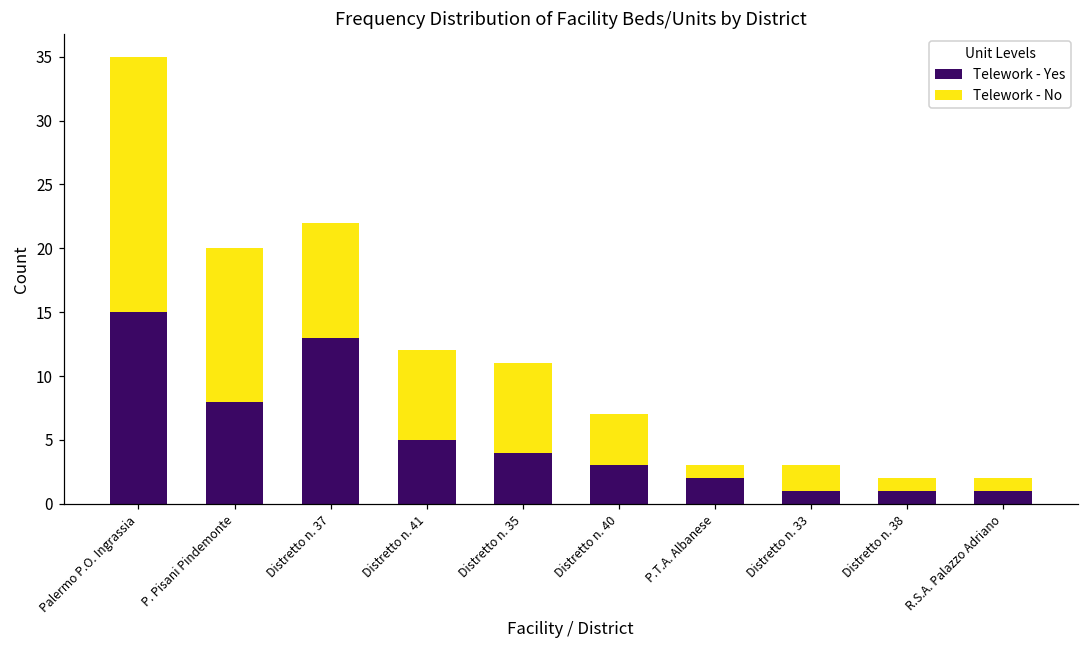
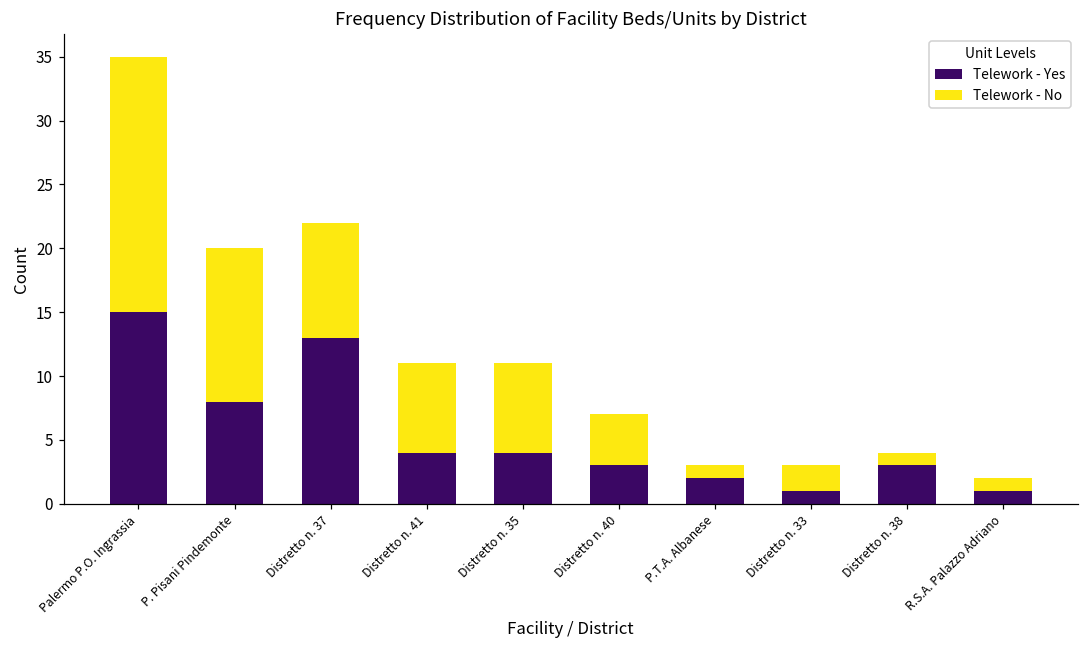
Telework - Yes, Distretto n. 41: 5 -> 4
Telework - Yes, Distretto n. 38: 1 -> 3
